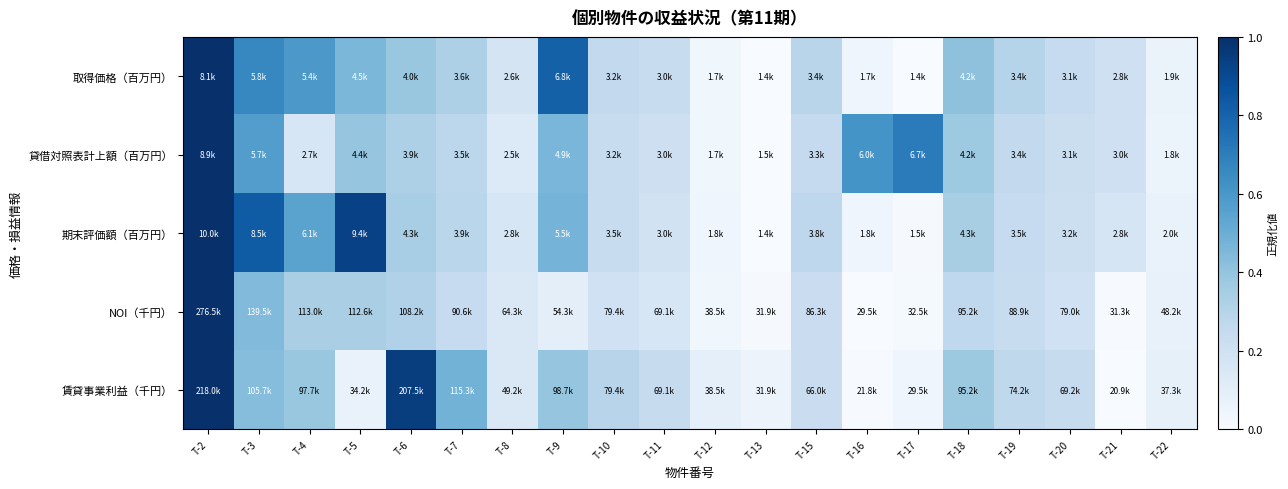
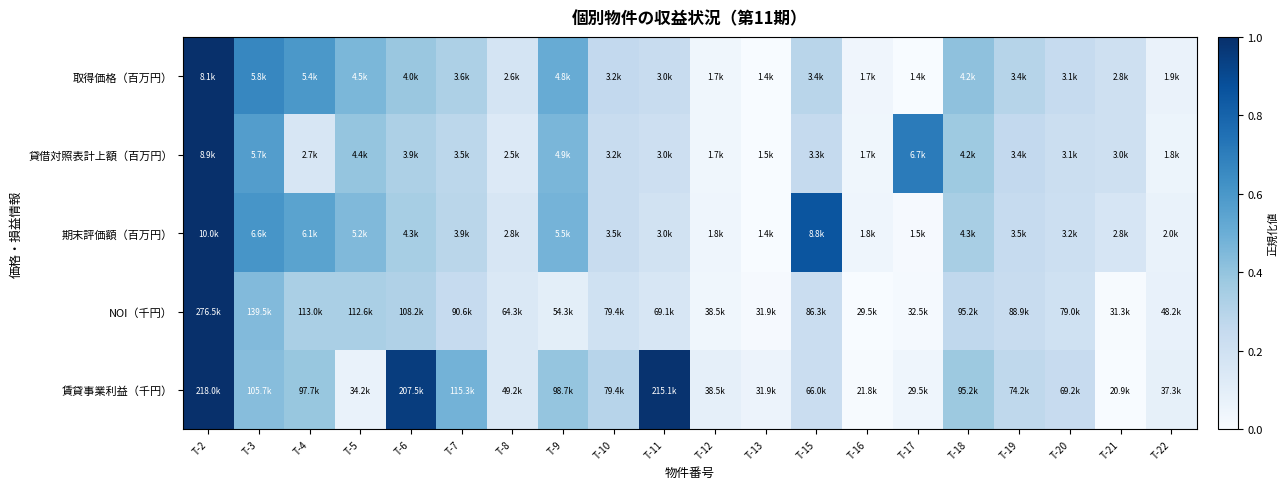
取得価格（百万円）, T-9: 6.8k -> 4.8k
貸借対照表計上額（百万円）, T-16: 6.0k -> 1.7k
期末評価額（百万円）, T-3: 8.5k -> 6.6k
期末評価額（百万円）, T-5: 9.4k -> 5.2k
期末評価額（百万円）, T-15: 3.8k -> 8.8k
賃貸事業利益（千円）, T-11: 69.1k -> 215.1k
